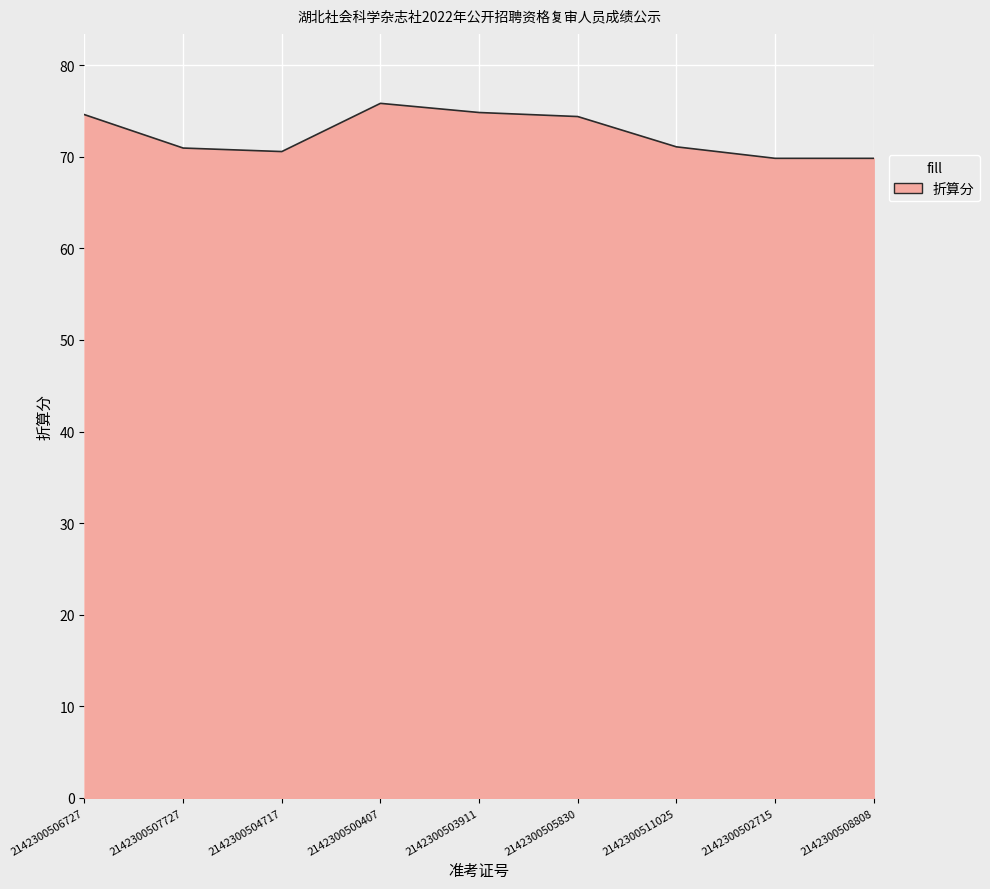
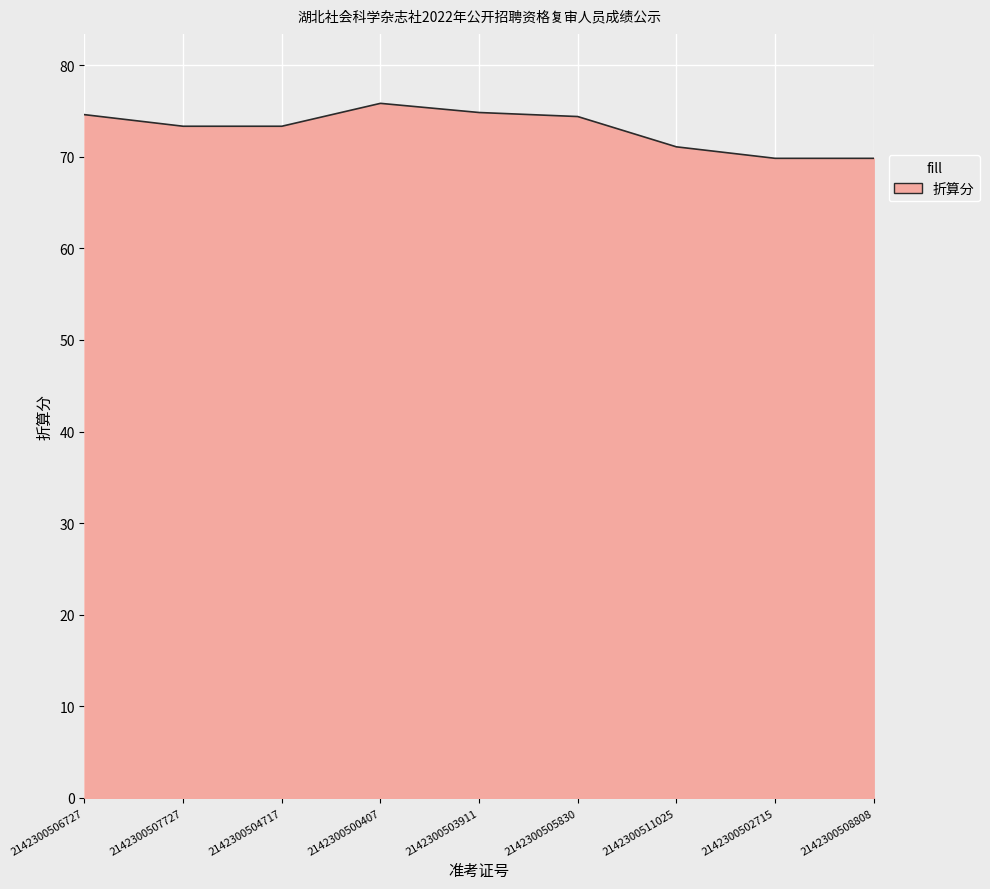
2142300507727: 71 -> 73
2142300504717: 71 -> 73
